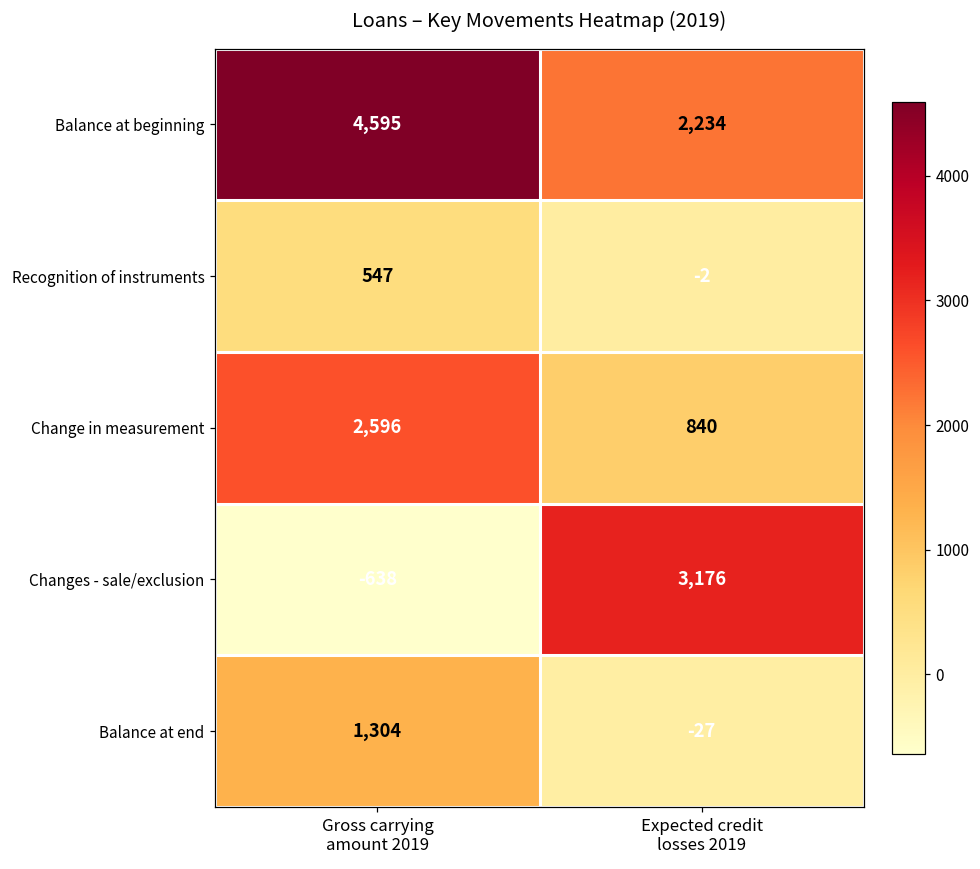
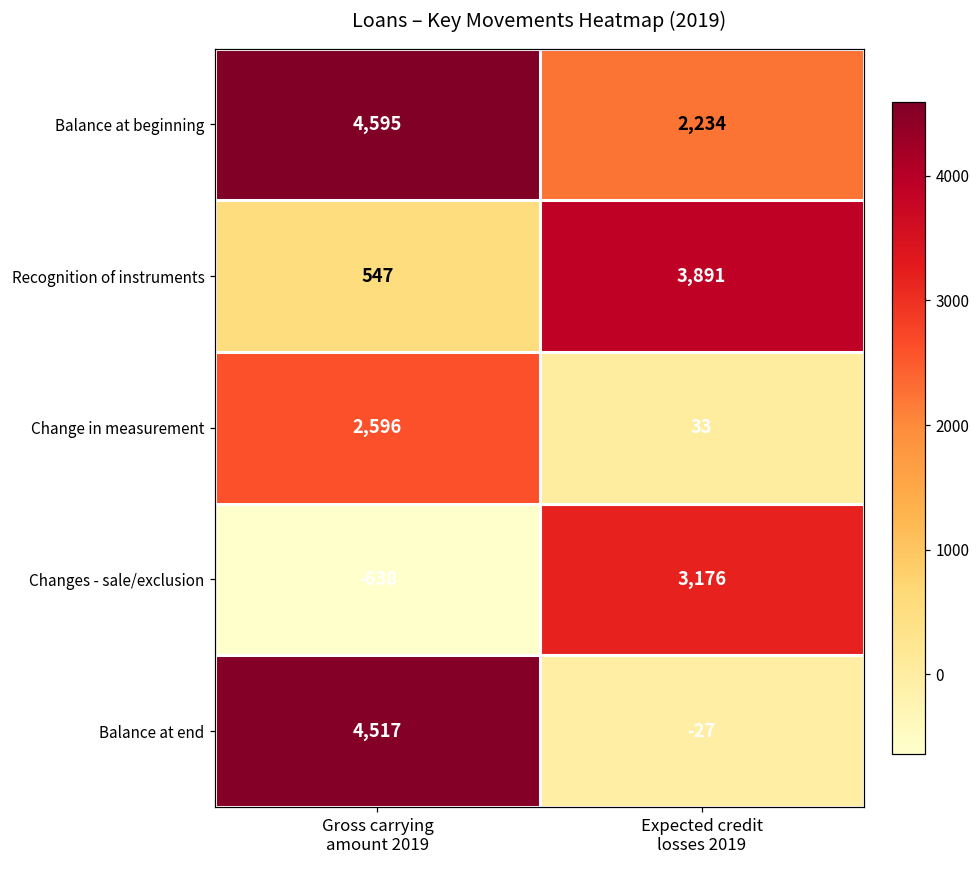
Recognition of instruments, Expected credit losses 2019: -2 -> 3,891
Change in measurement, Expected credit losses 2019: 840 -> 33
Balance at end, Gross carrying amount 2019: 1,304 -> 4,517
